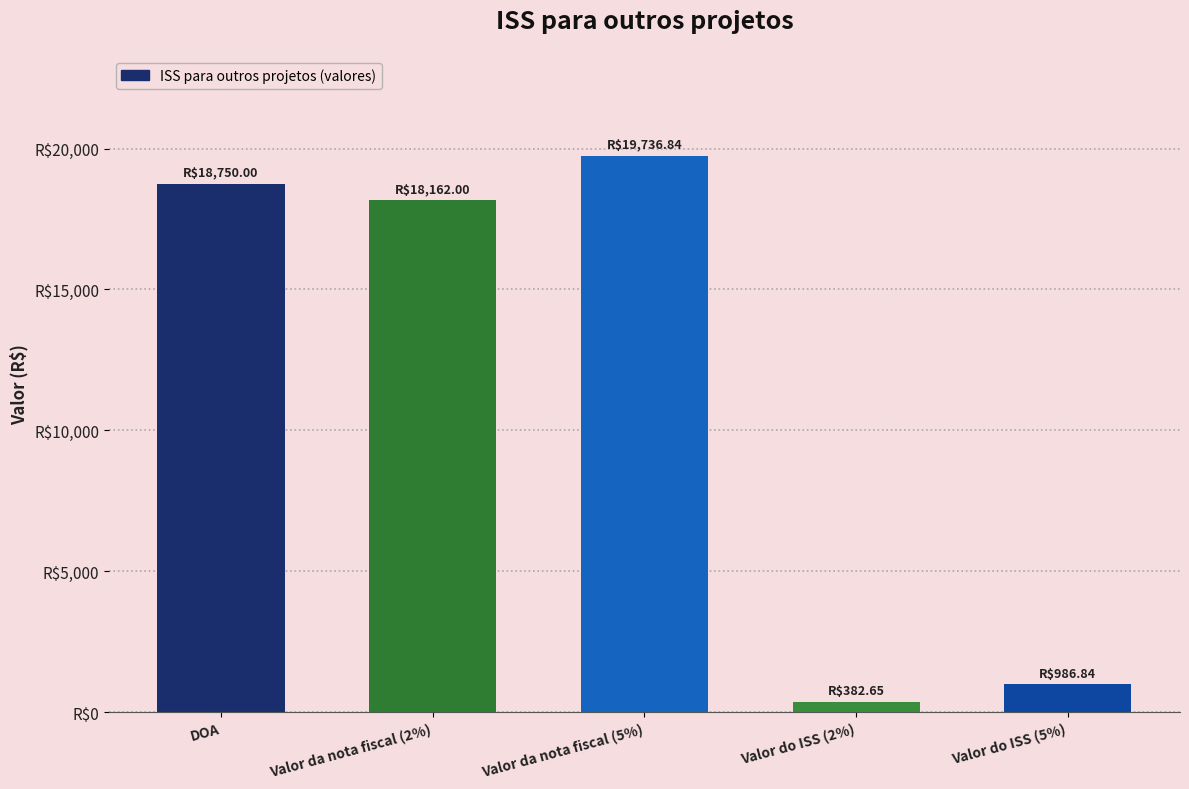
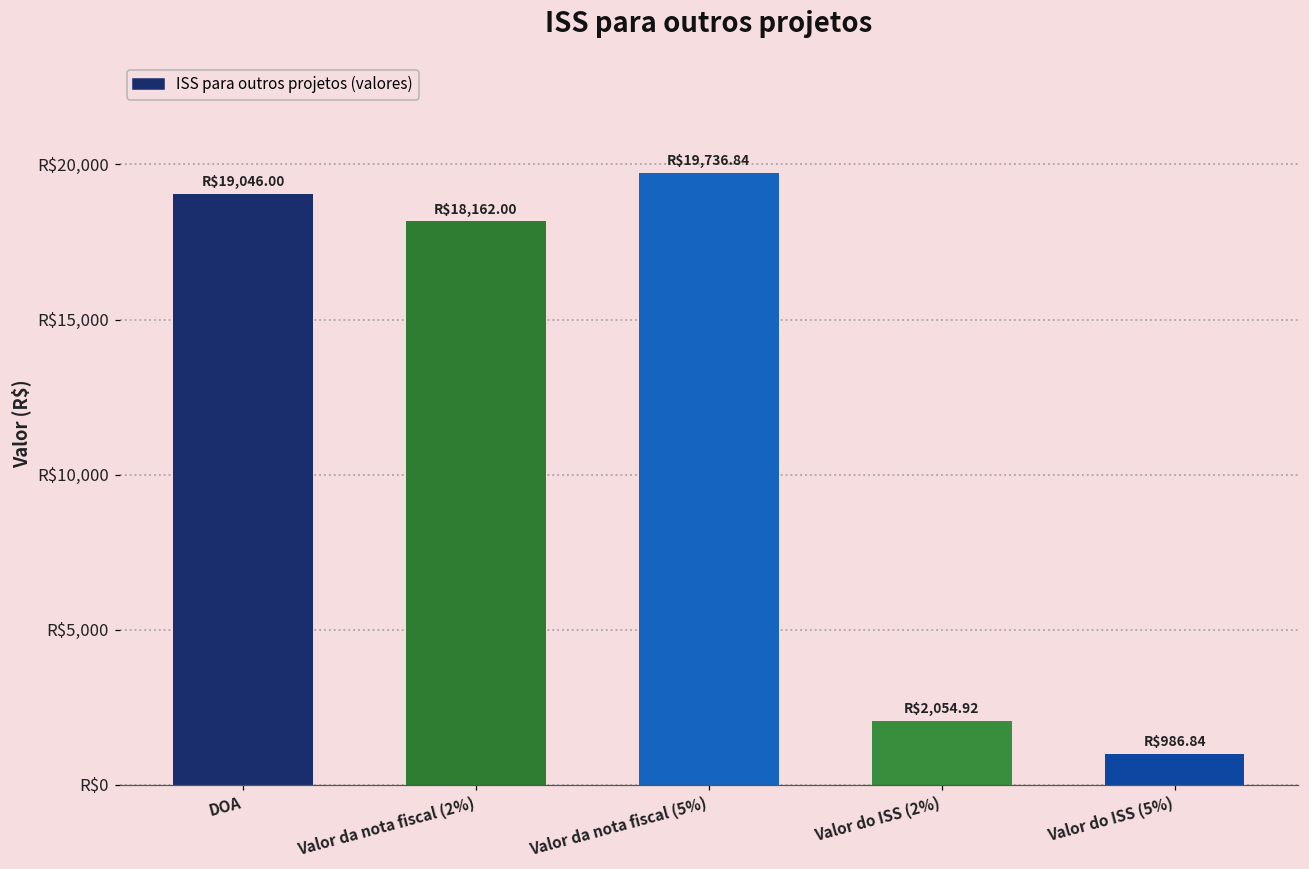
DOA: $18,750.00 -> $19,046.00
Valor do ISS (2%): $382.65 -> $2,054.92
